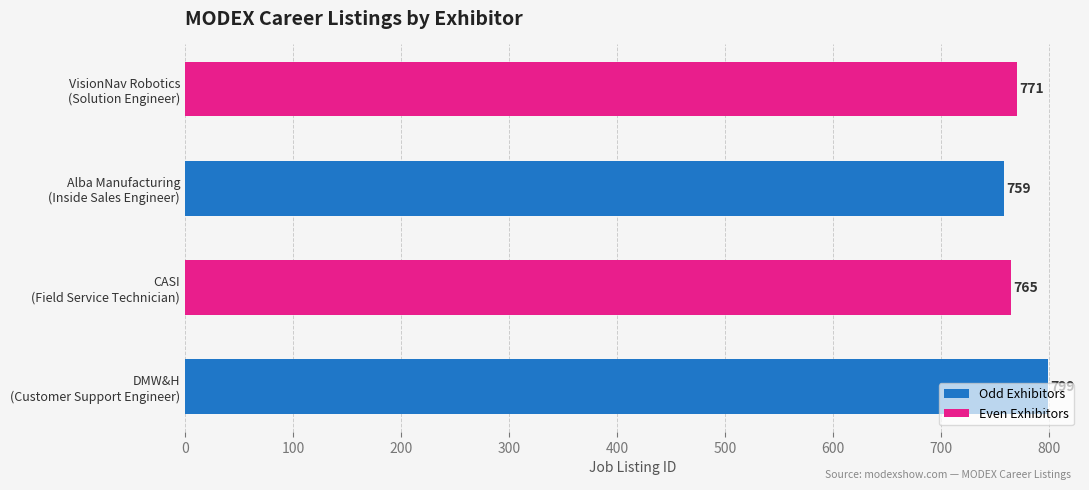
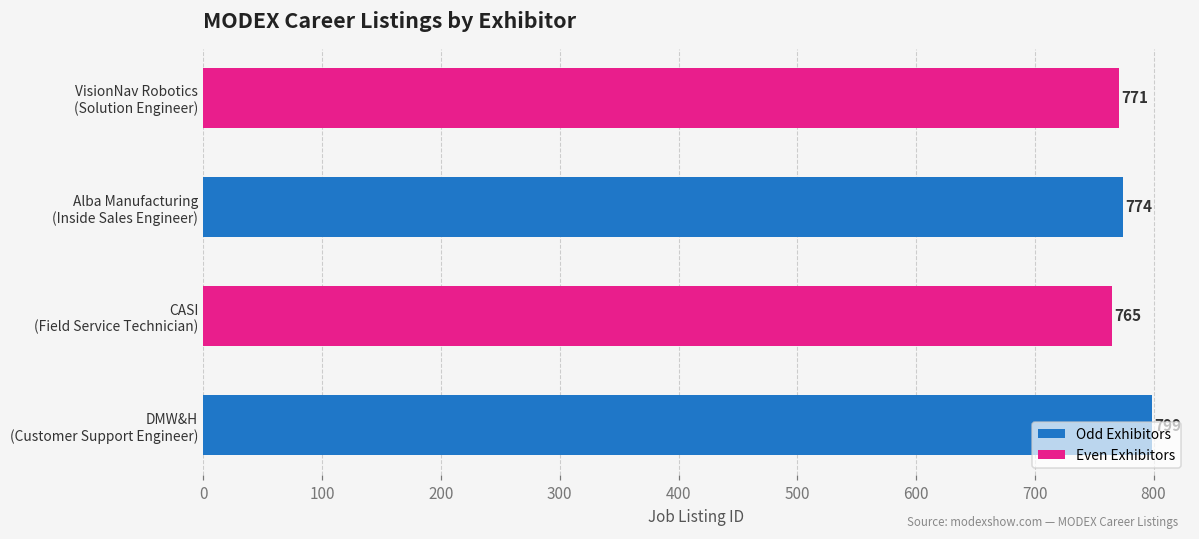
Alba Manufacturing (Inside Sales Engineer): 759 -> 774
